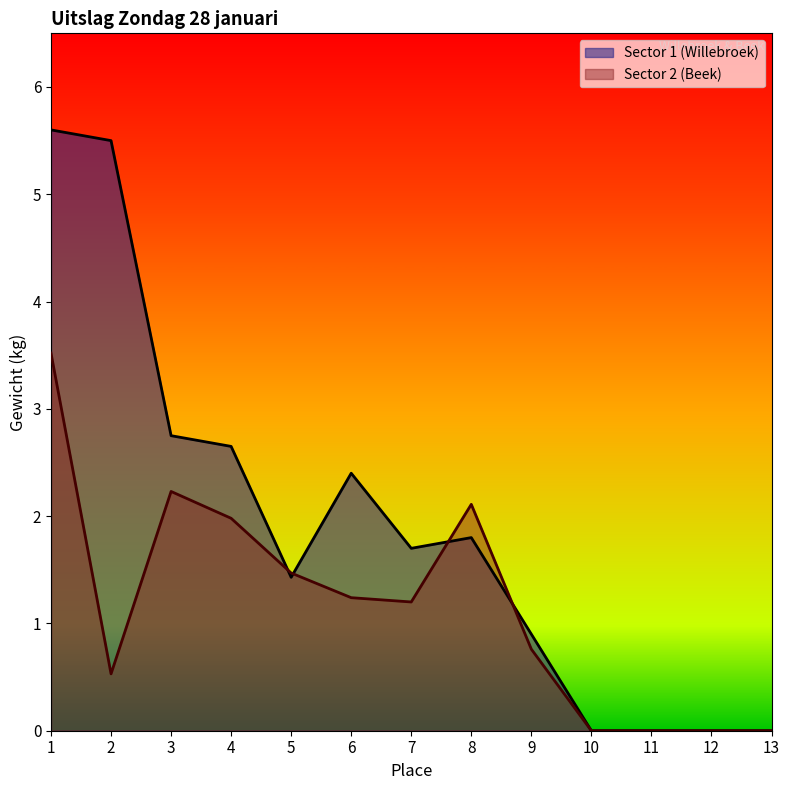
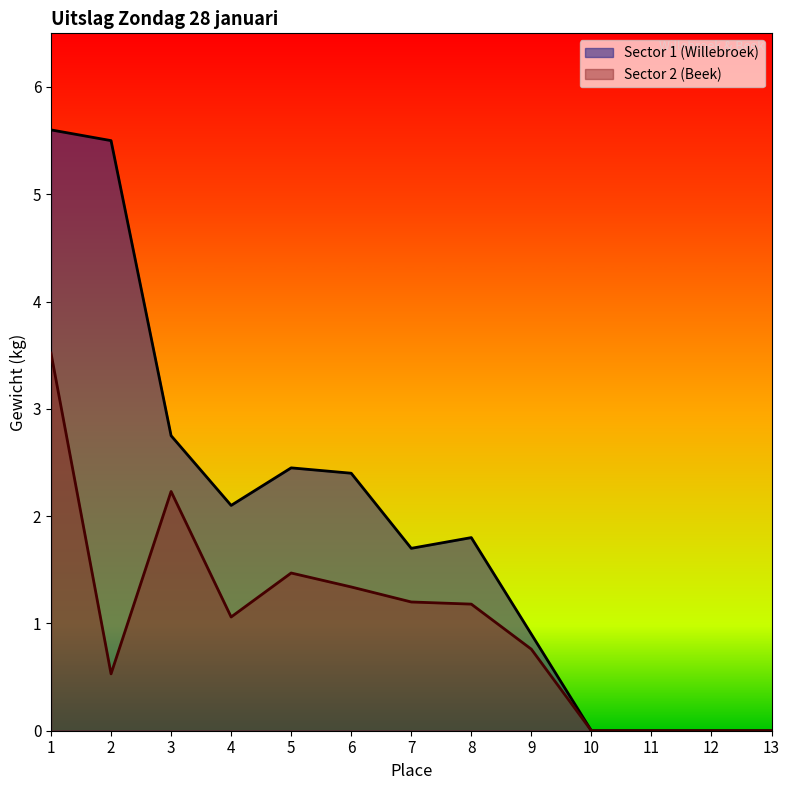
Sector 1 (Willebroek), 4: 2.65 -> 2.10
Sector 2 (Beek), 4: 1.98 -> 1.06
Sector 1 (Willebroek), 5: 1.43 -> 2.45
Sector 2 (Beek), 6: 1.24 -> 1.34
Sector 2 (Beek), 8: 2.11 -> 1.18
